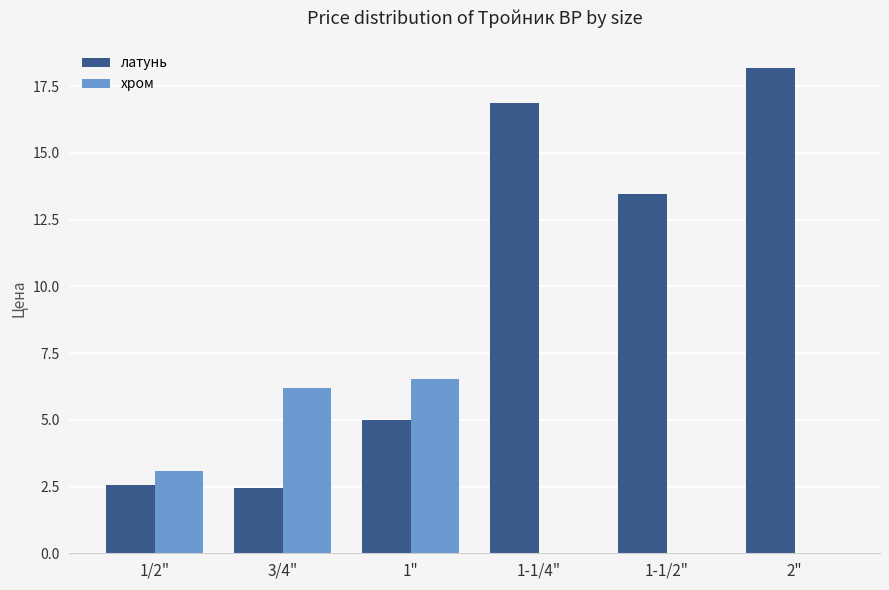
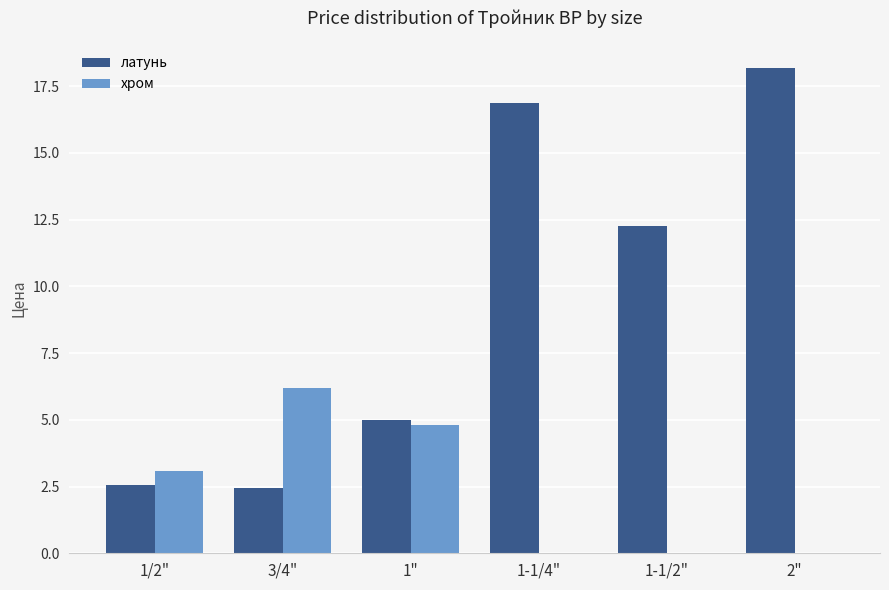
хром, 1": 6.5 -> 4.8
латунь, 1-1/2": 13.5 -> 12.2
